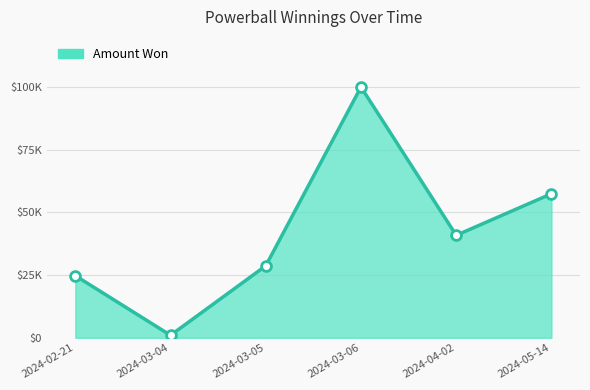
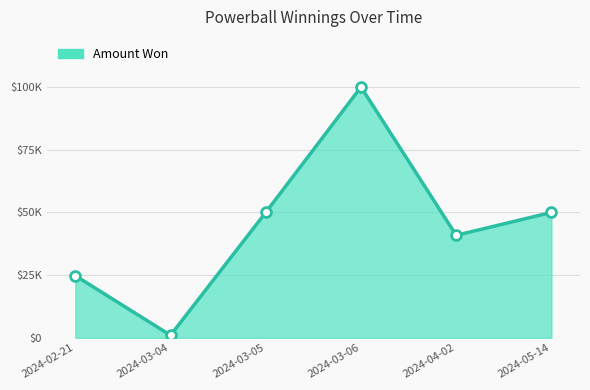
2024-03-05: $29000 -> $50000
2024-05-14: $57000 -> $50000
